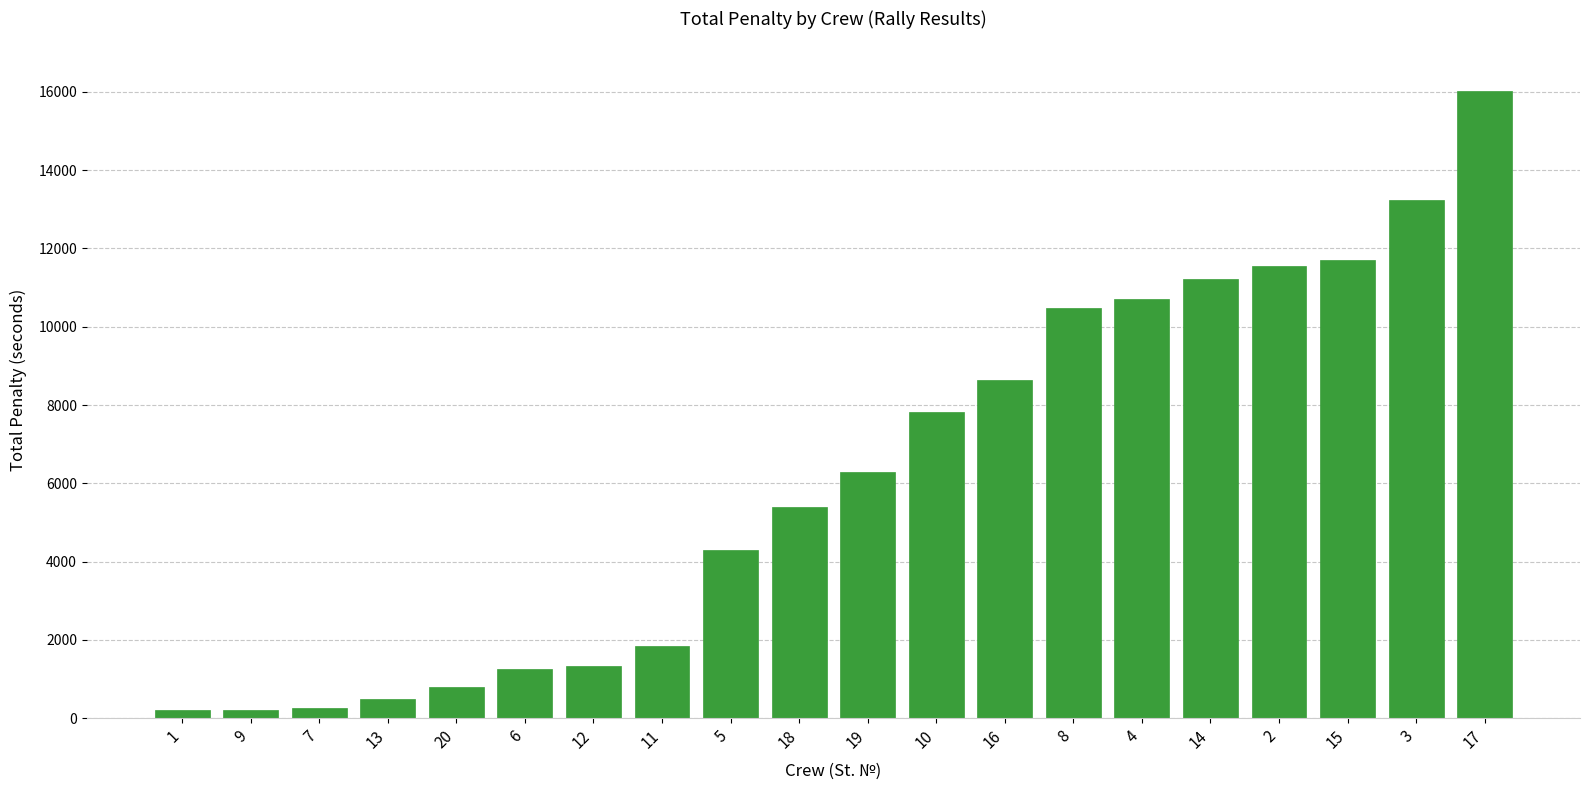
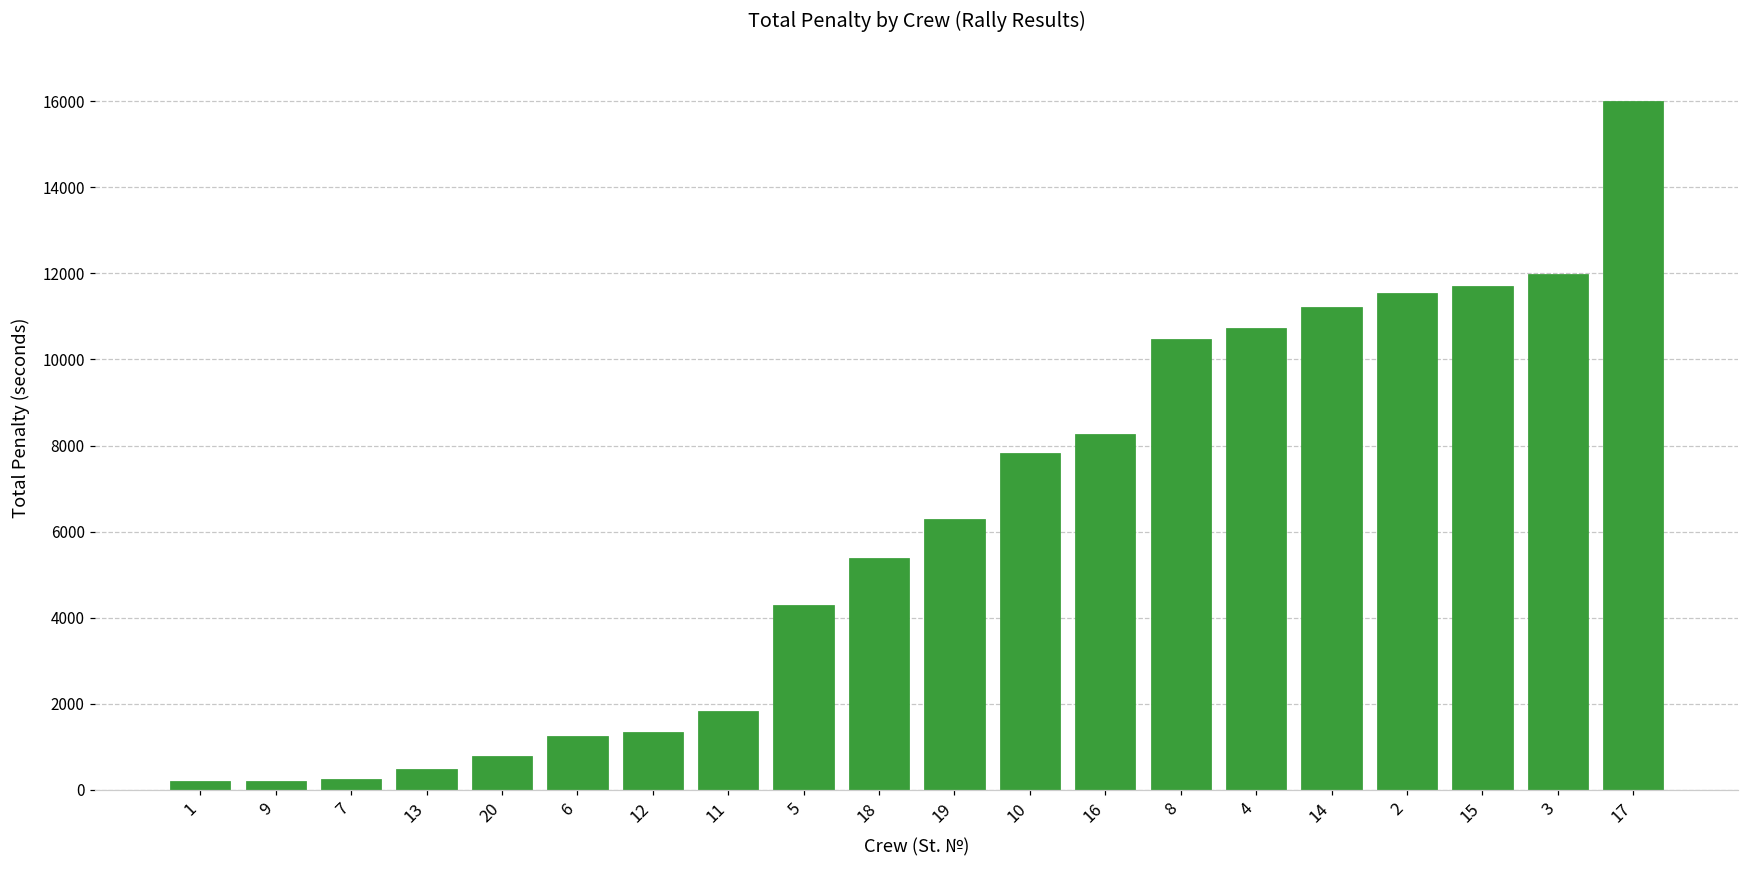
16: 8700 -> 8300
3: 13200 -> 12000
